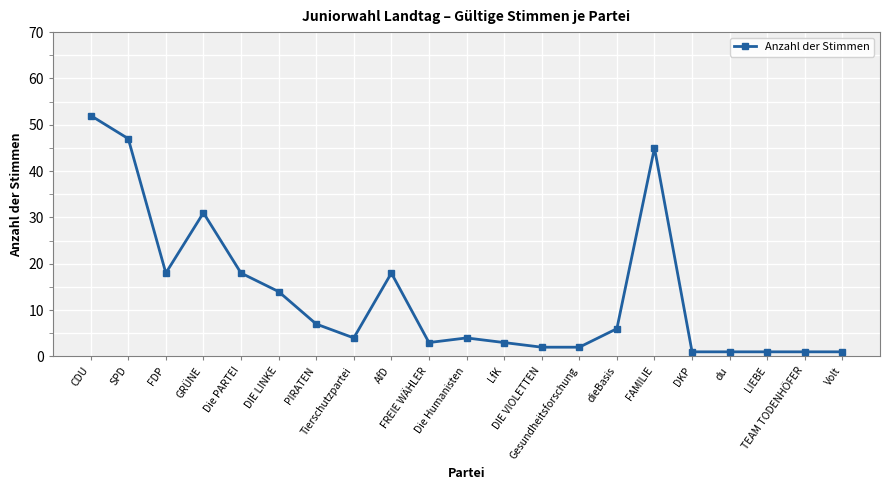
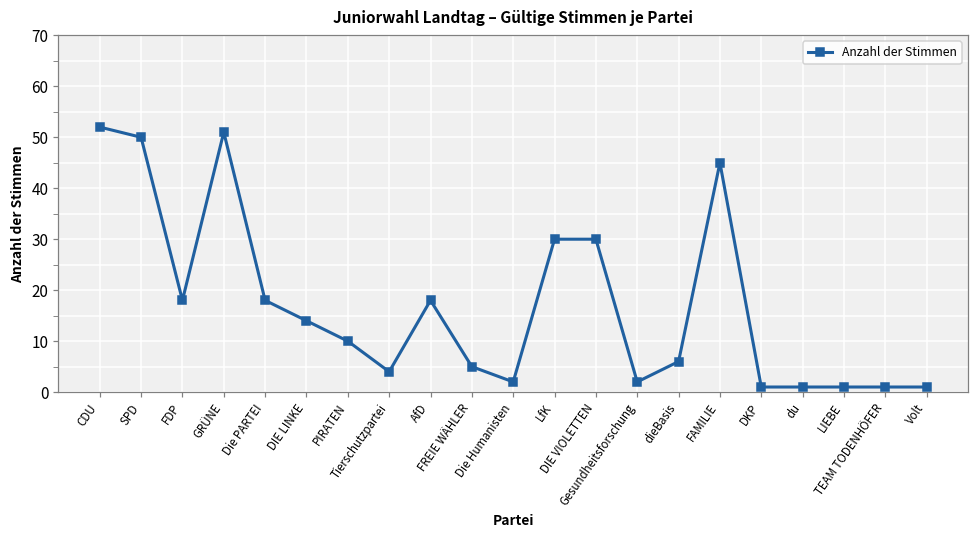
SPD: 47 -> 50
GRÜNE: 31 -> 51
PIRATEN: 7 -> 10
FREIE WÄHLER: 3 -> 5
Die Humanisten: 4 -> 2
LfK: 3 -> 30
DIE VIOLETTEN: 2 -> 30
